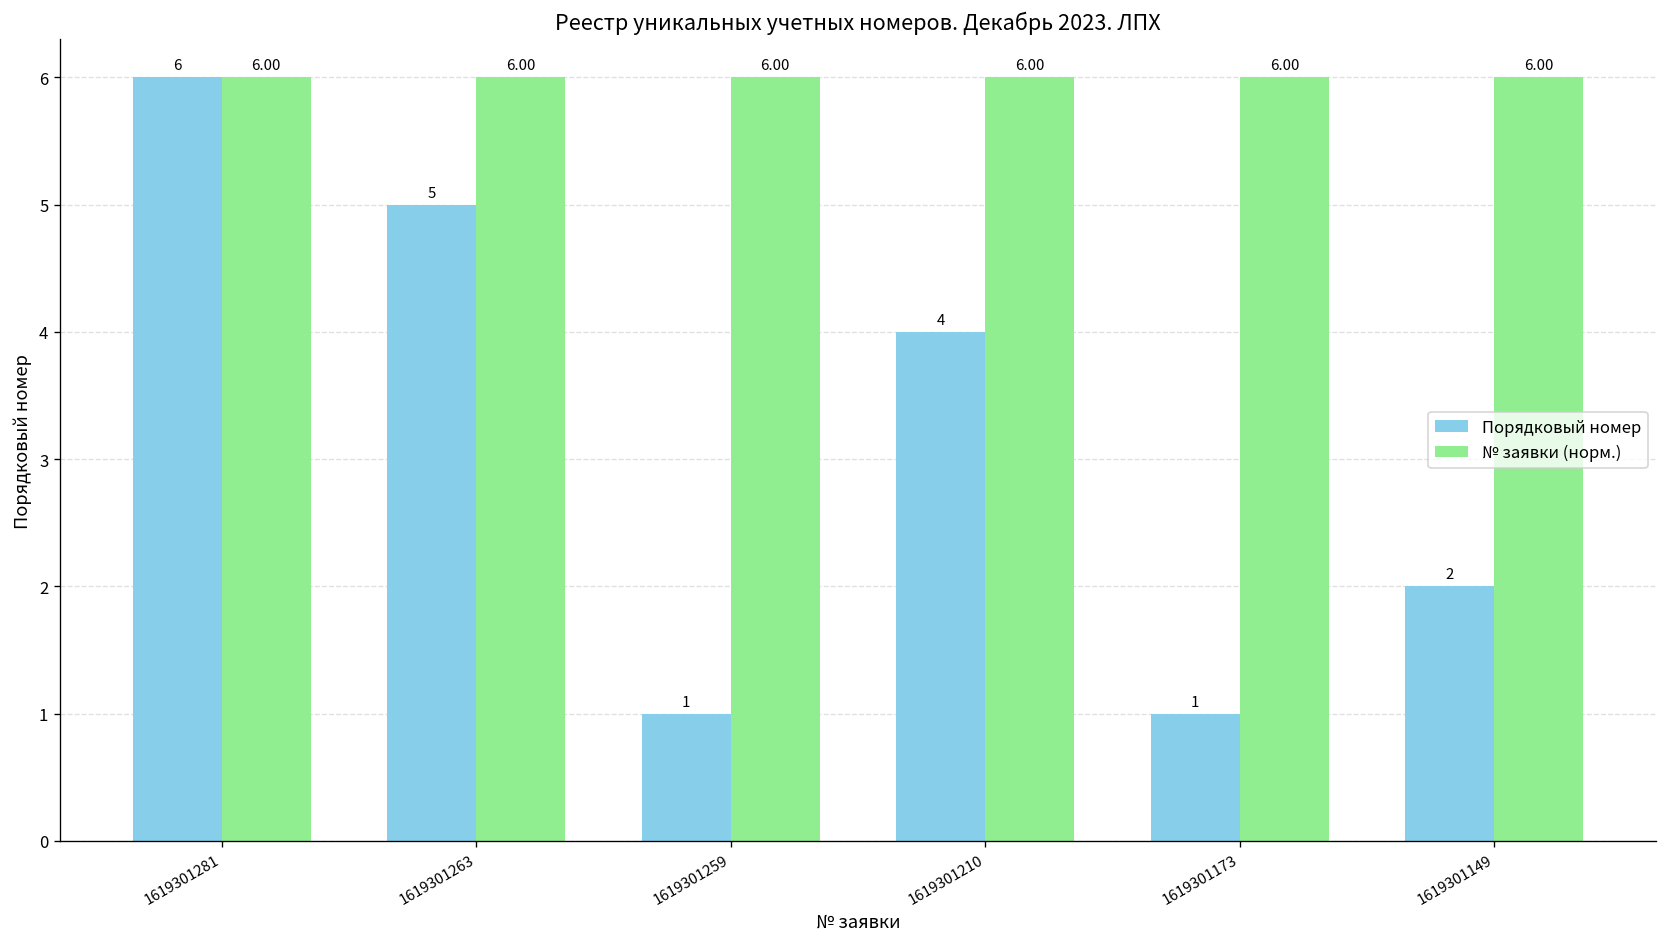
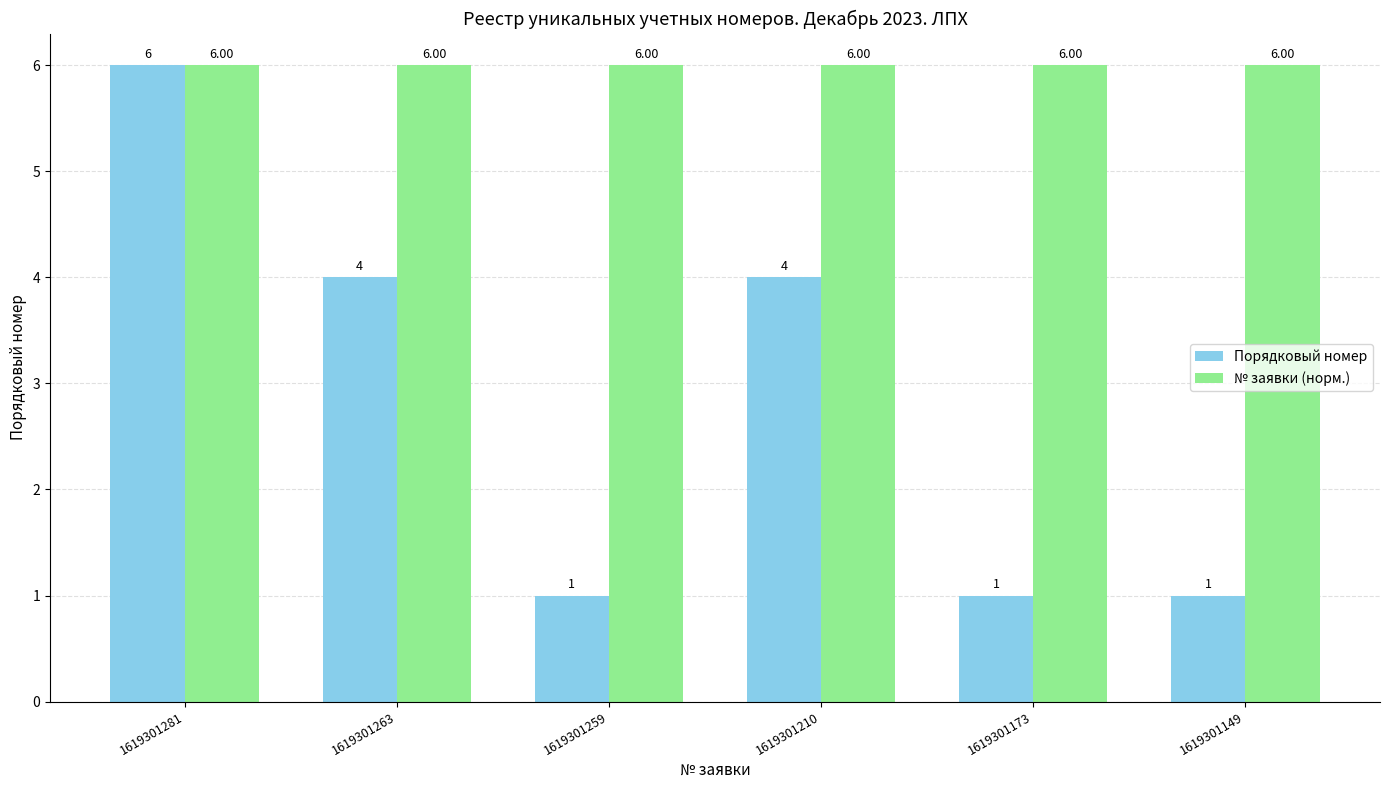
Порядковый номер, 1619301263: 5 -> 4
Порядковый номер, 1619301149: 2 -> 1
